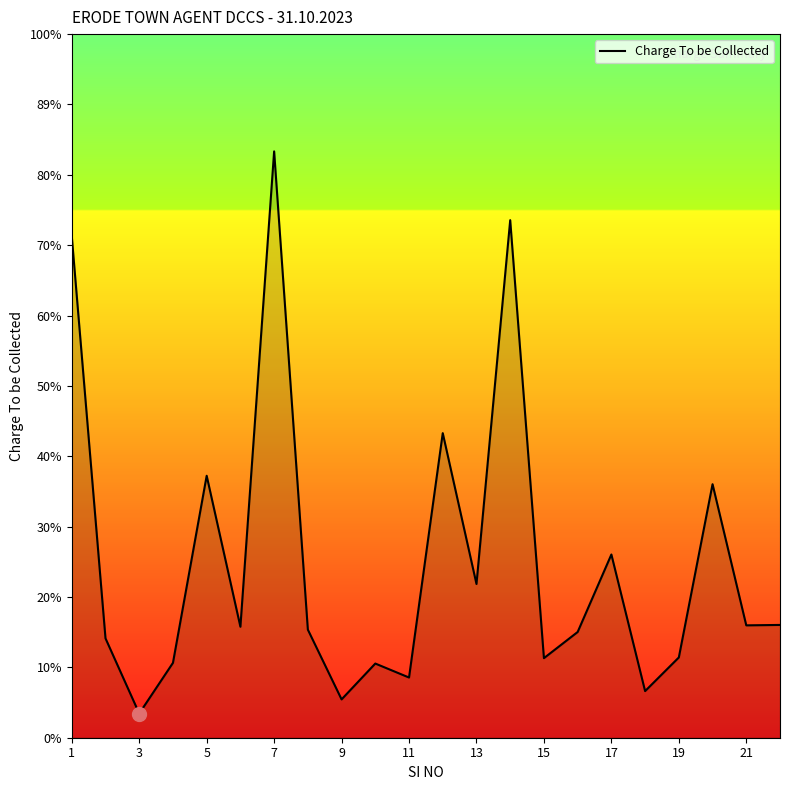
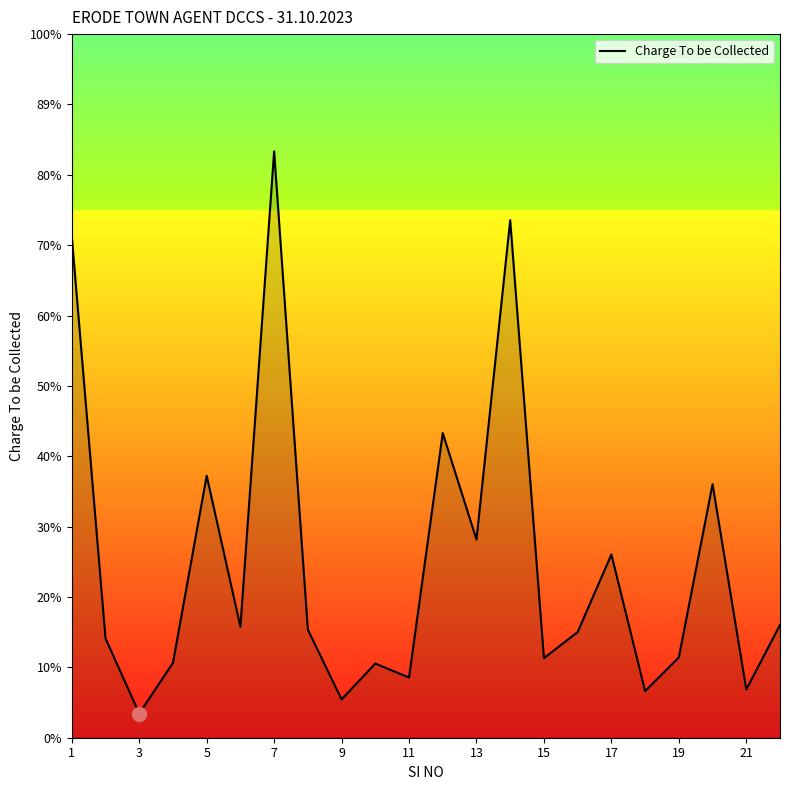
Charge To be Collected, 13: 22% -> 28%
Charge To be Collected, 21: 16% -> 7%
